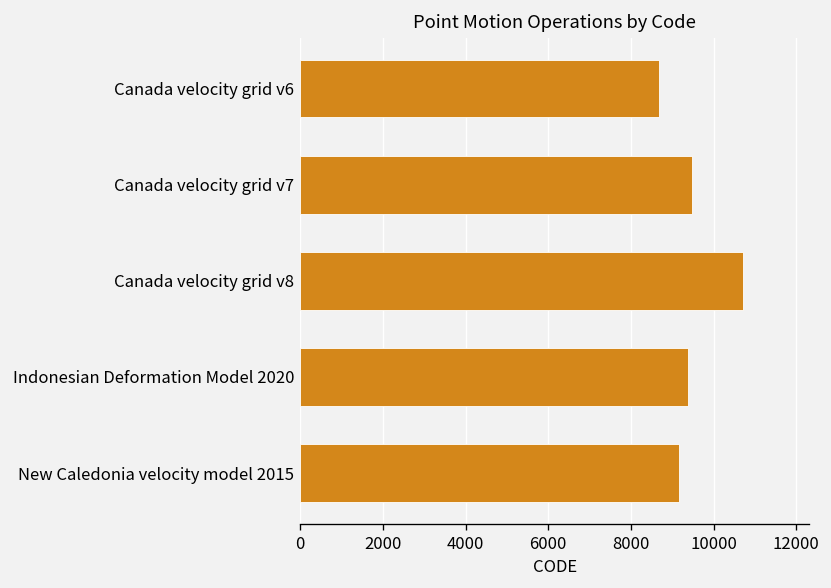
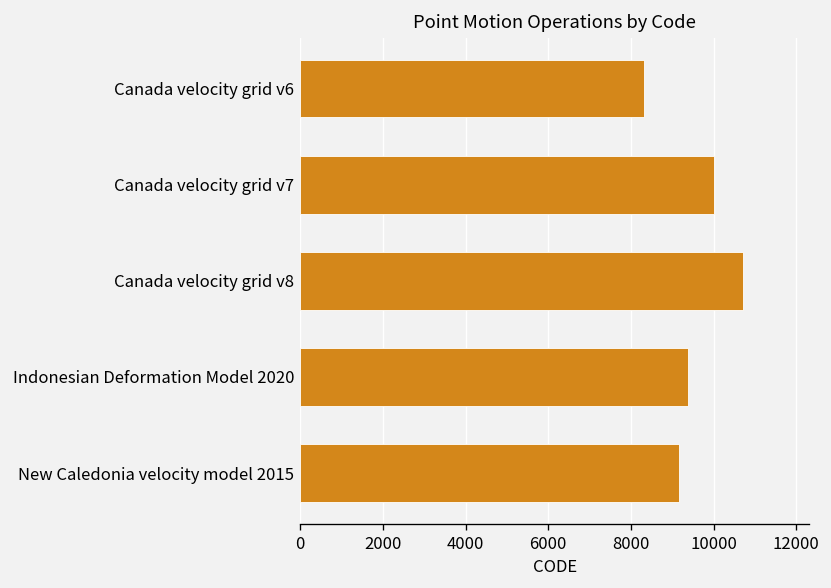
Canada velocity grid v6: 8700 -> 8300
Canada velocity grid v7: 9500 -> 10000
